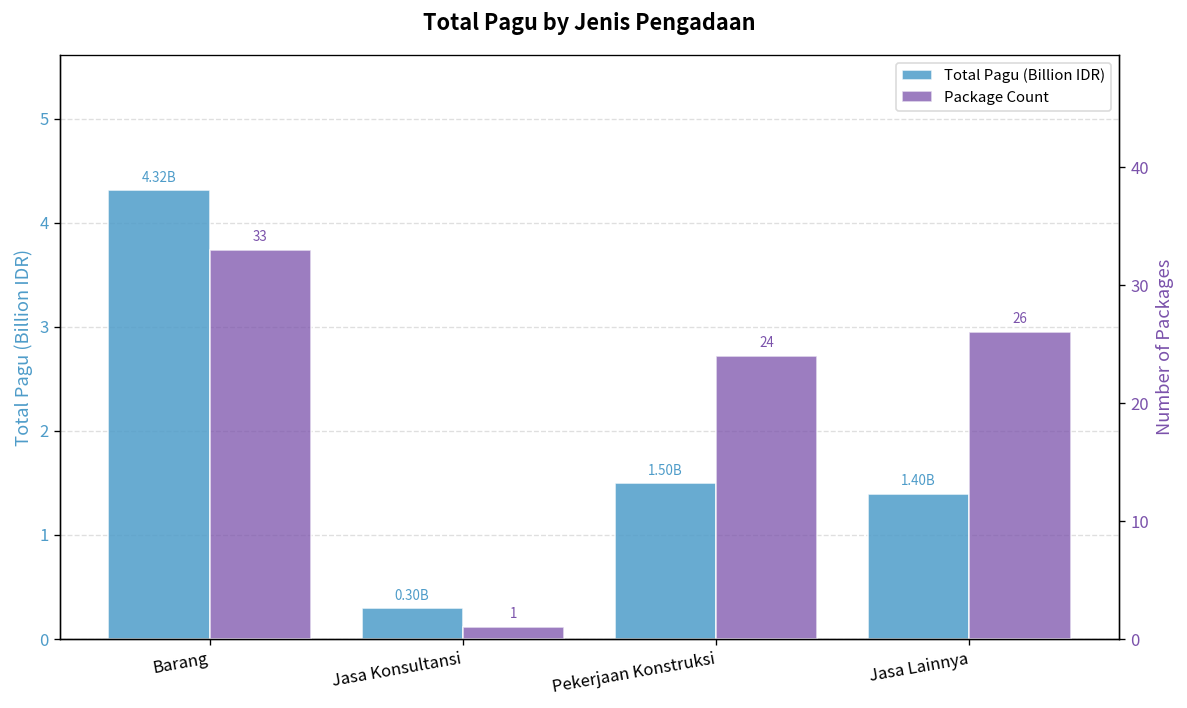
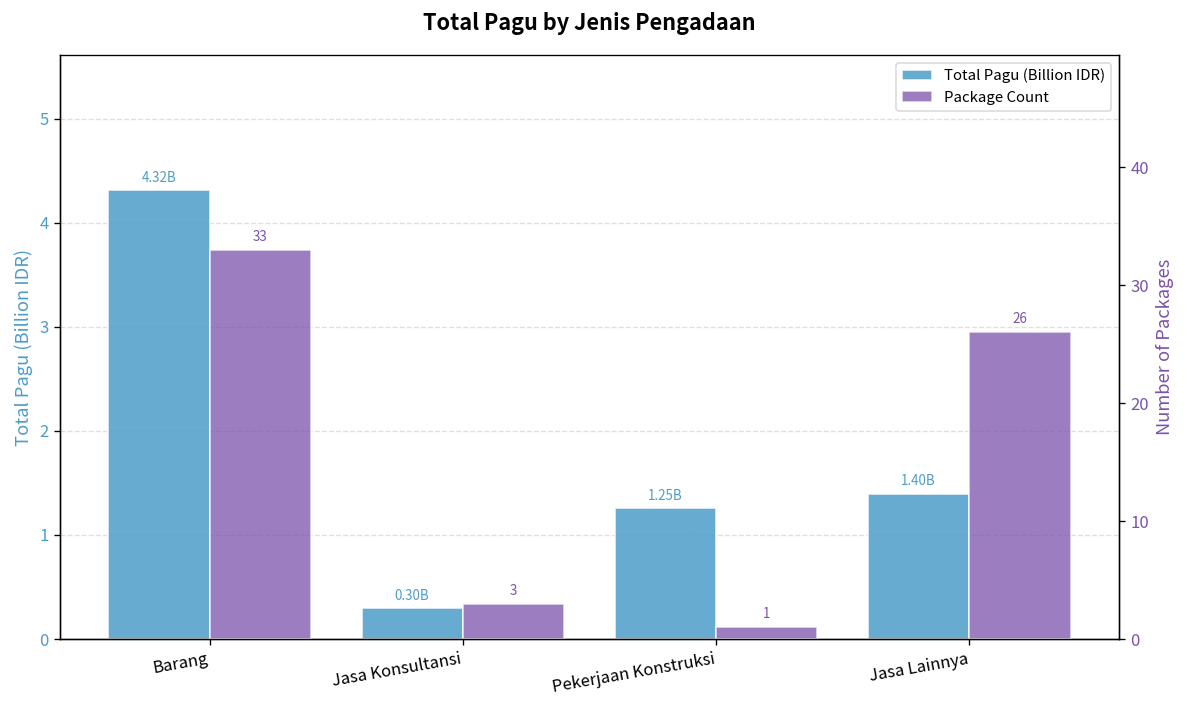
Total Pagu (Billion IDR), Pekerjaan Konstruksi: 1.50B -> 1.25B
Package Count, Jasa Konsultansi: 1 -> 3
Package Count, Pekerjaan Konstruksi: 24 -> 1
